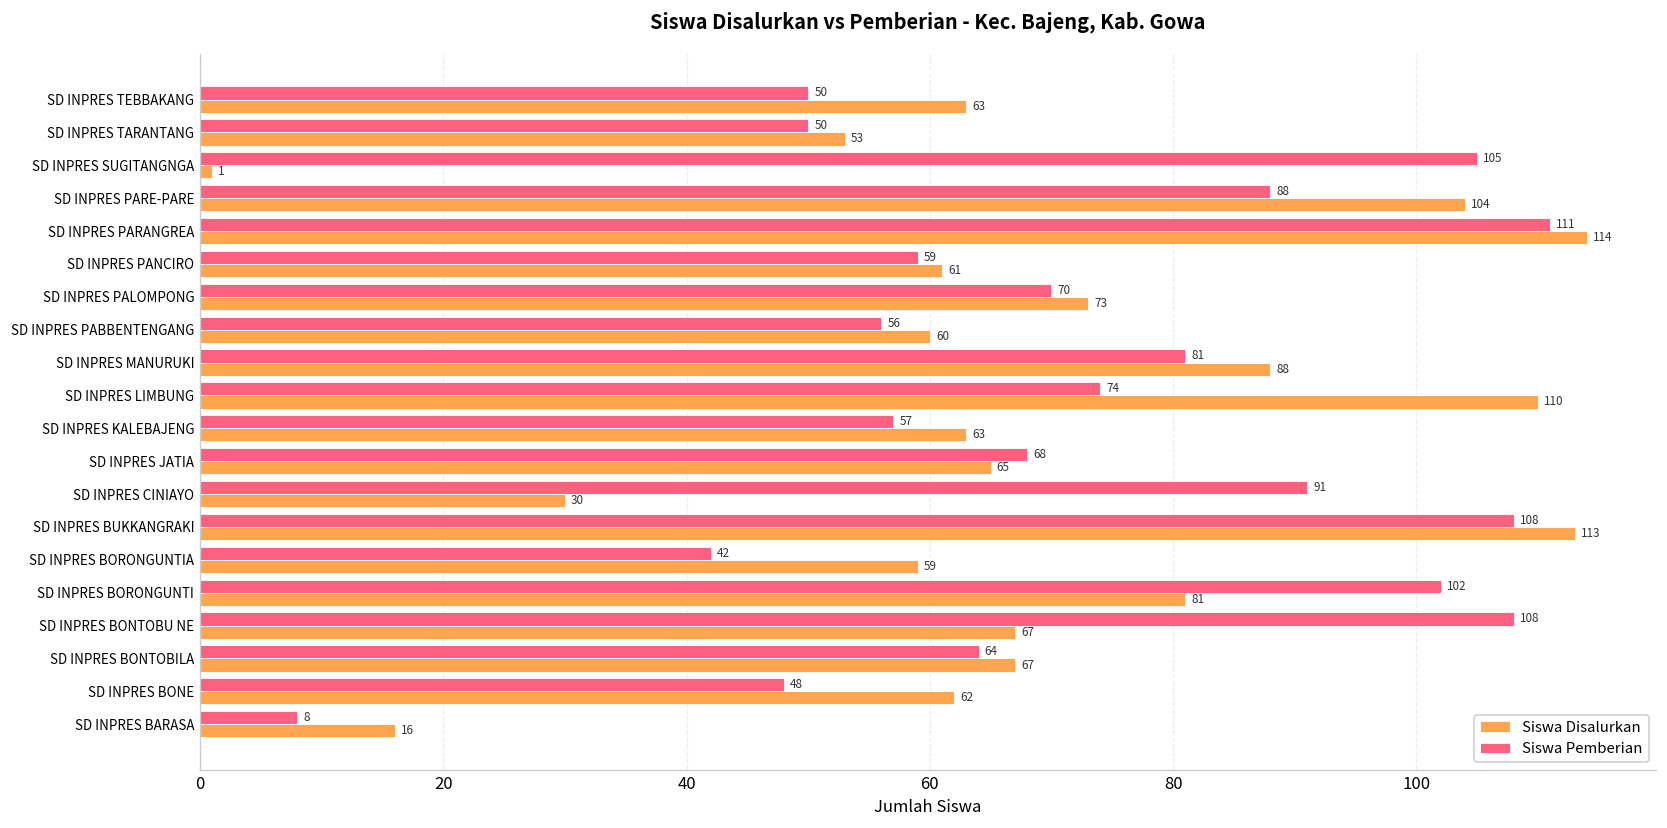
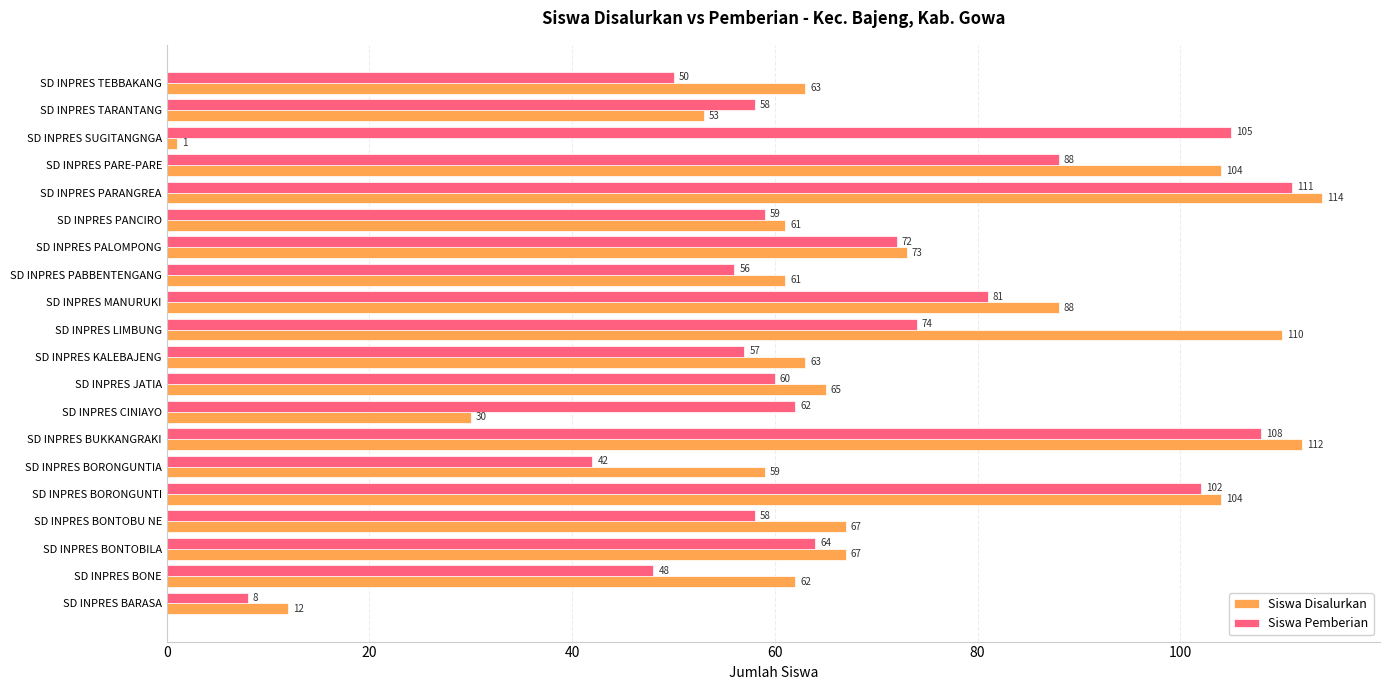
Siswa Pemberian, SD INPRES TARANTANG: 50 -> 58
Siswa Pemberian, SD INPRES PALOMPONG: 70 -> 72
Siswa Disalurkan, SD INPRES PABBENTENGANG: 60 -> 61
Siswa Pemberian, SD INPRES JATIA: 68 -> 60
Siswa Pemberian, SD INPRES CINIAYO: 91 -> 62
Siswa Disalurkan, SD INPRES BUKKANGRAKI: 113 -> 112
Siswa Disalurkan, SD INPRES BORONGUNTI: 81 -> 104
Siswa Pemberian, SD INPRES BONTOBU NE: 108 -> 58
Siswa Disalurkan, SD INPRES BARASA: 16 -> 12
